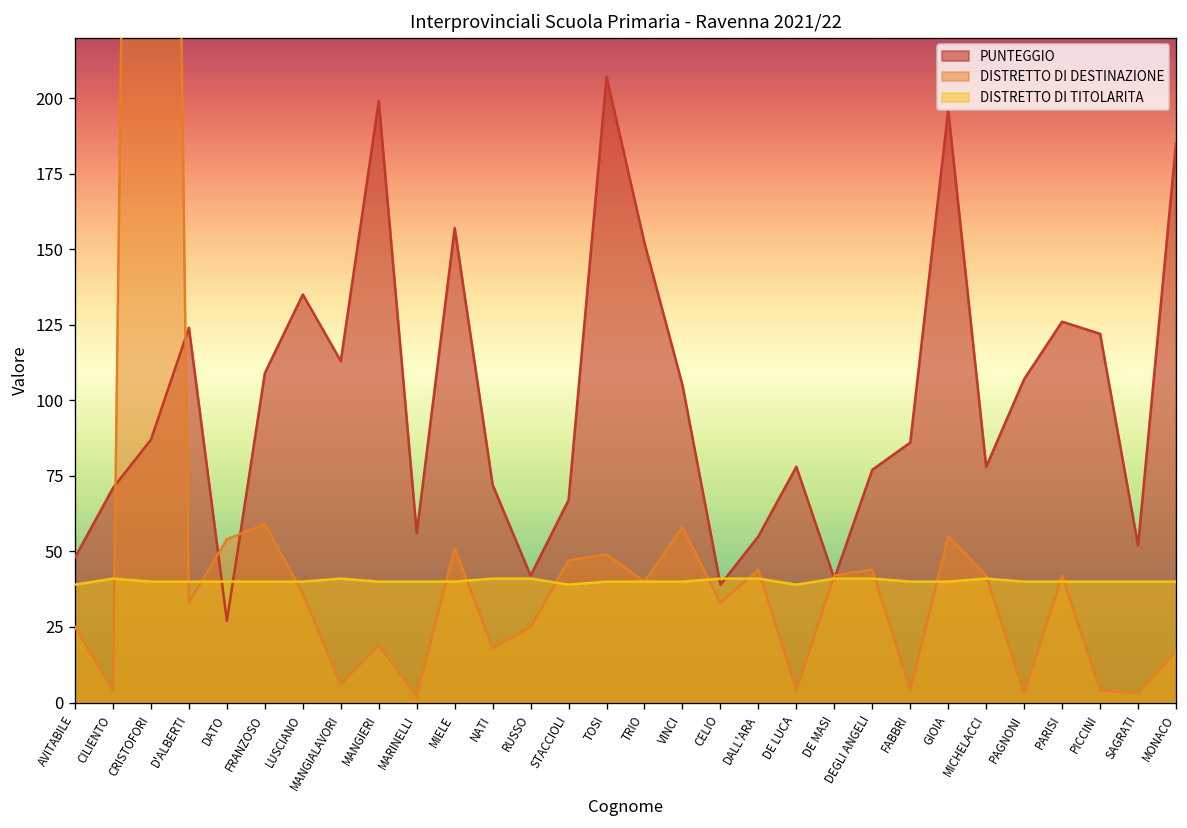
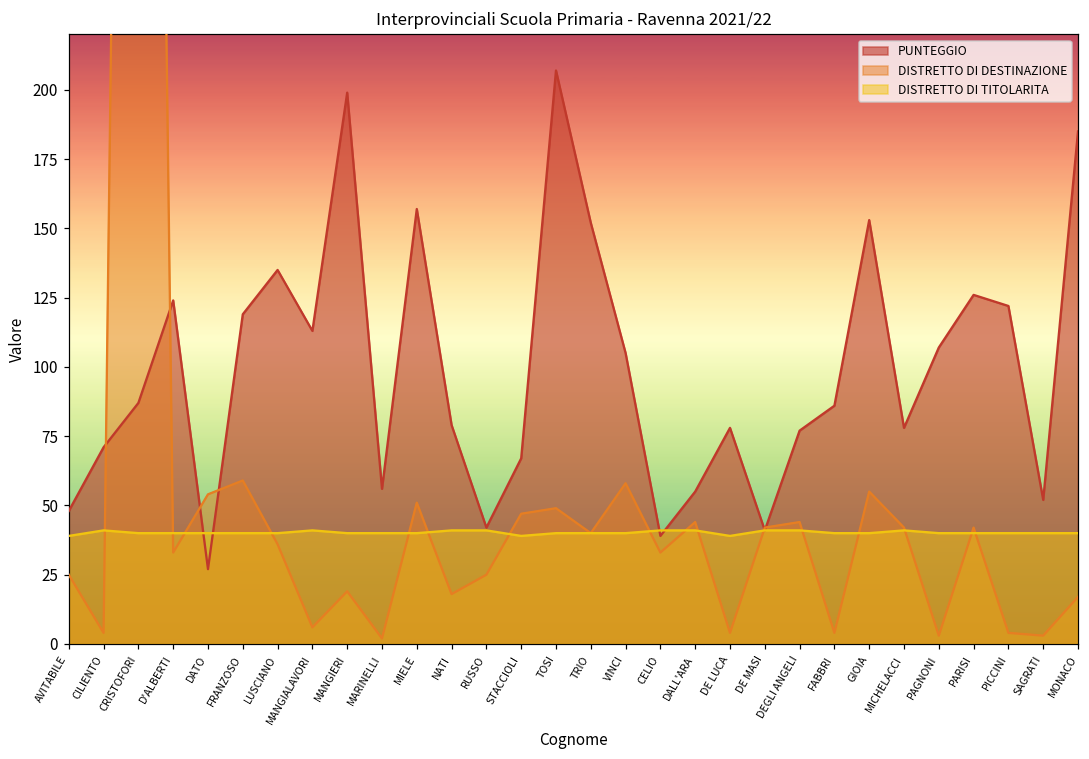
PUNTEGGIO, FRANZOSO: 109 -> 119
PUNTEGGIO, NATI: 72 -> 79
PUNTEGGIO, GIOIA: 196 -> 153
